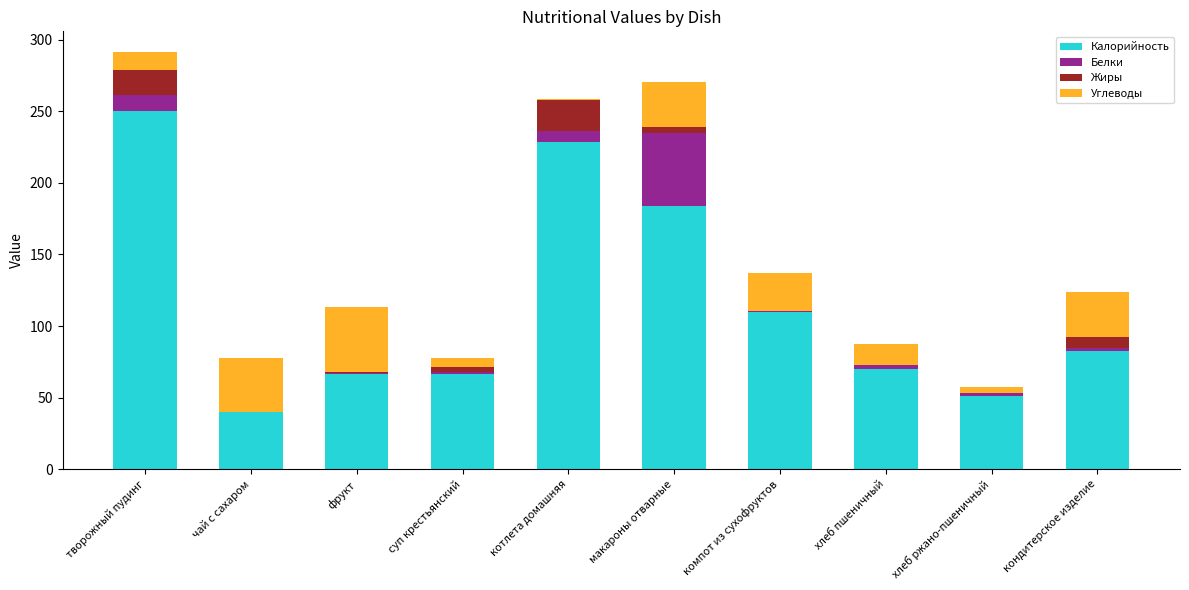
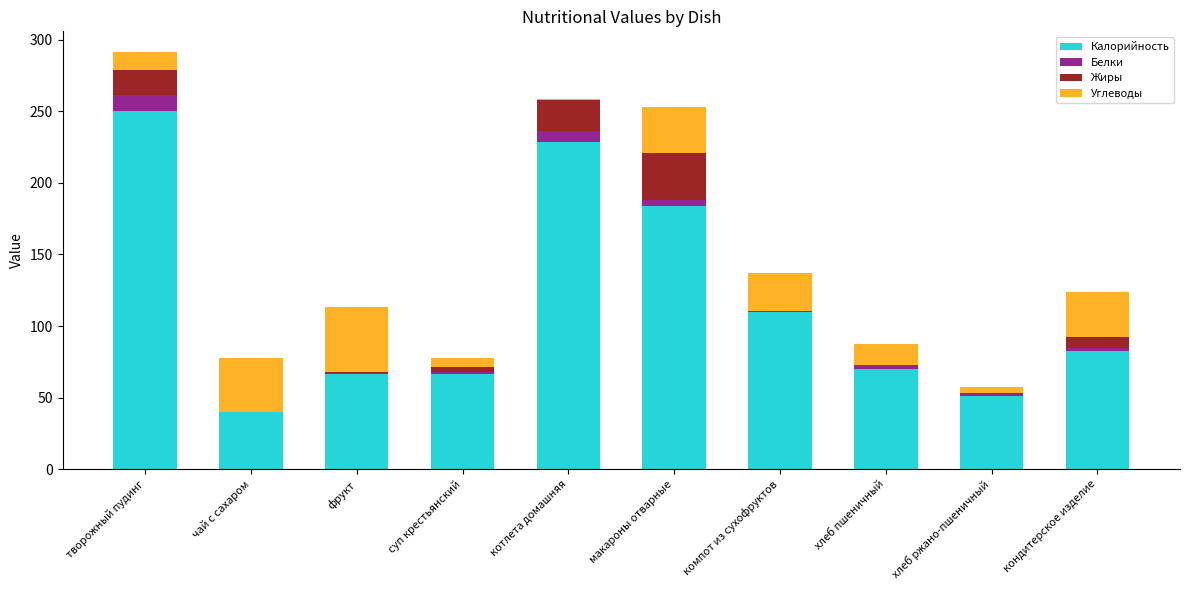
Белки, макароны отварные: 51 -> 5
Жиры, макароны отварные: 4 -> 33
